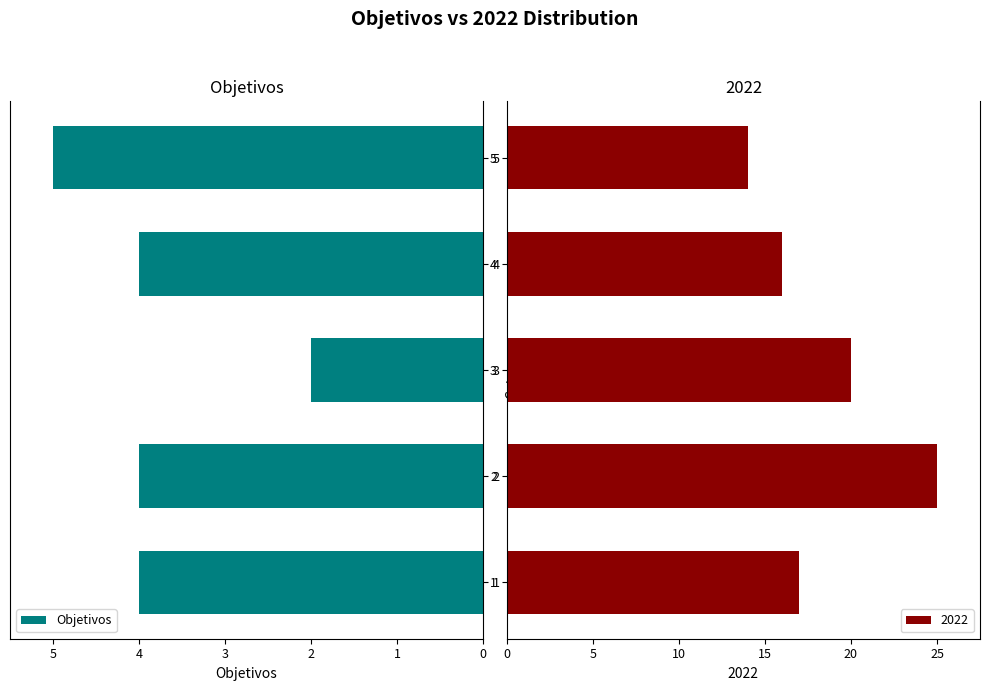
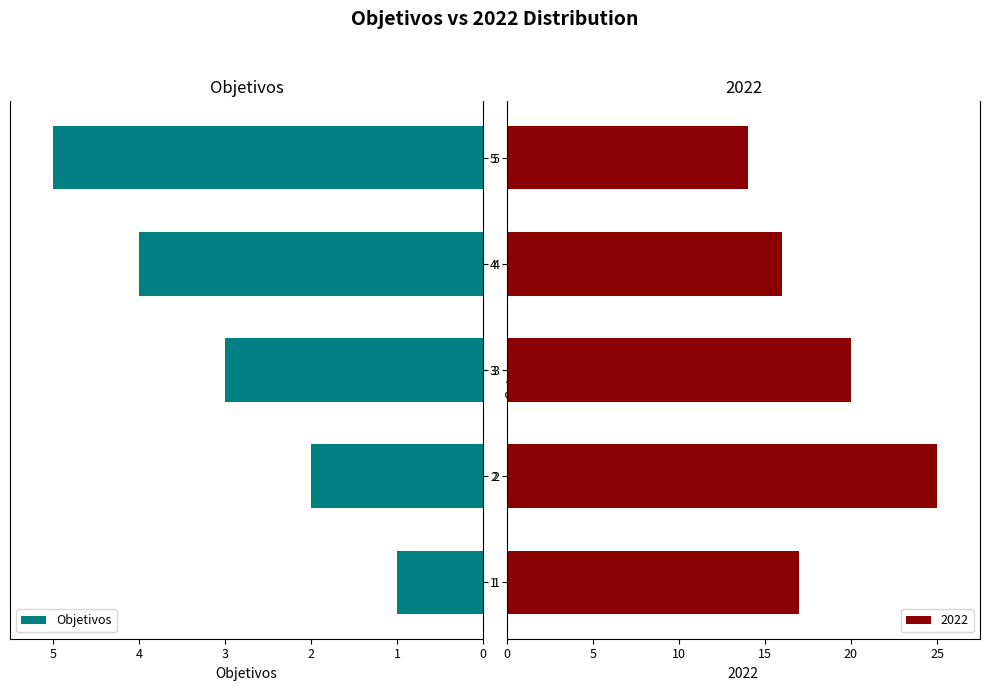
Objetivos, 3: 2 -> 3
Objetivos, 2: 4 -> 2
Objetivos, 1: 4 -> 1
